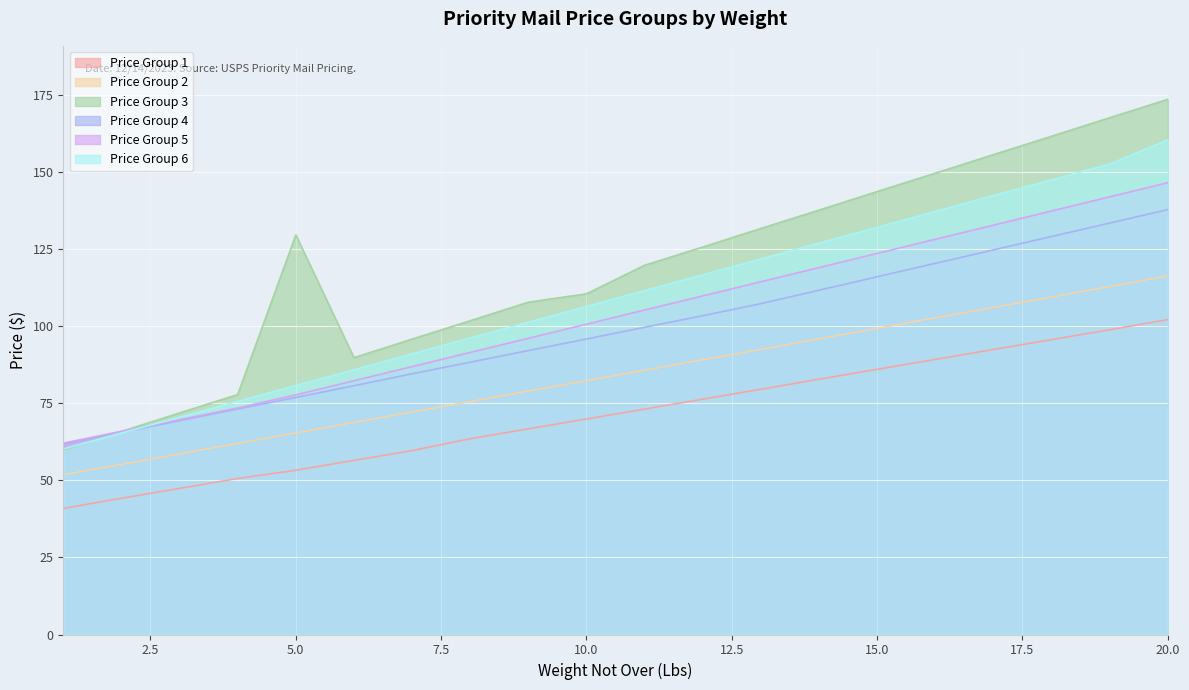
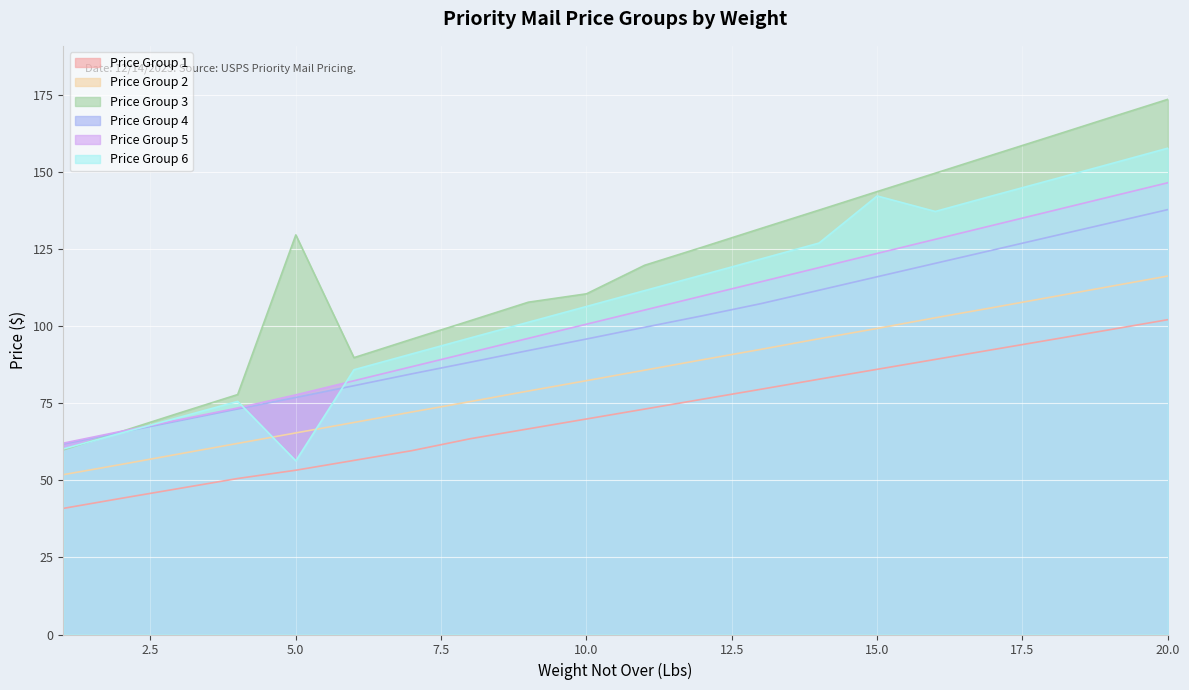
Price Group 6, 5.0: 81 -> 56
Price Group 6, 15.0: 132 -> 142
Price Group 6, 20.0: 160 -> 158
